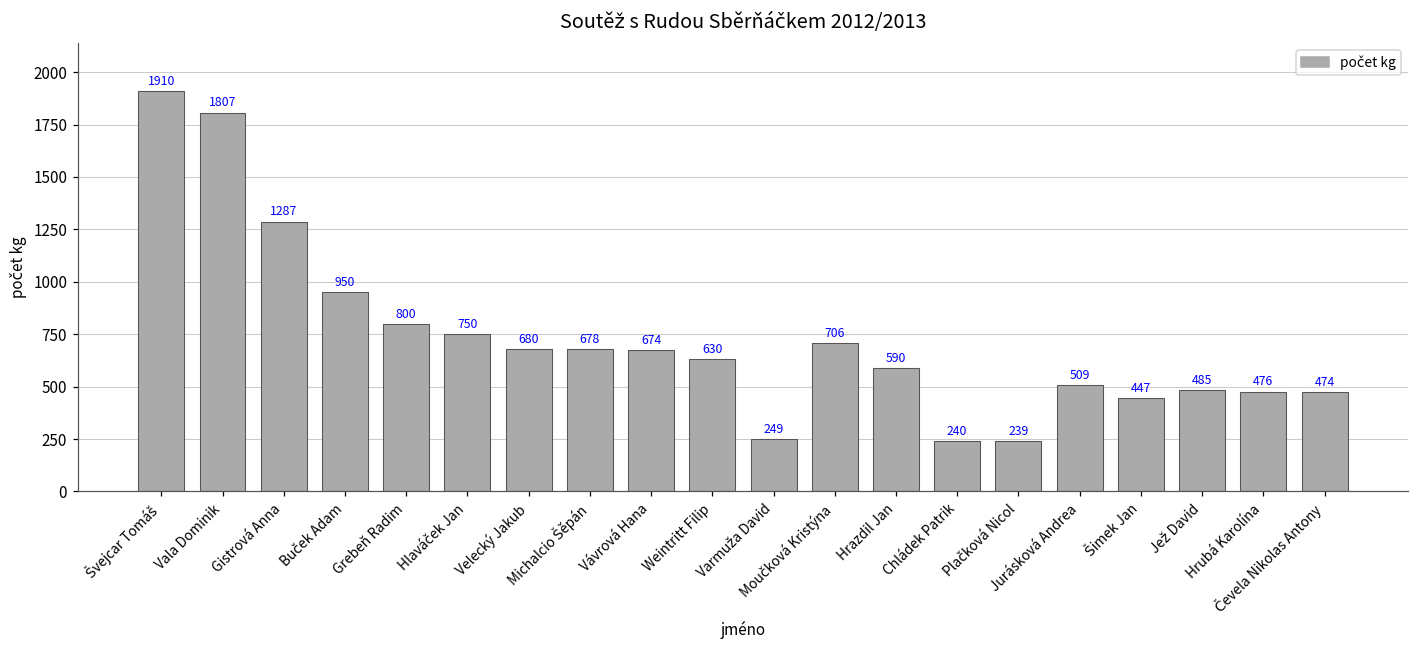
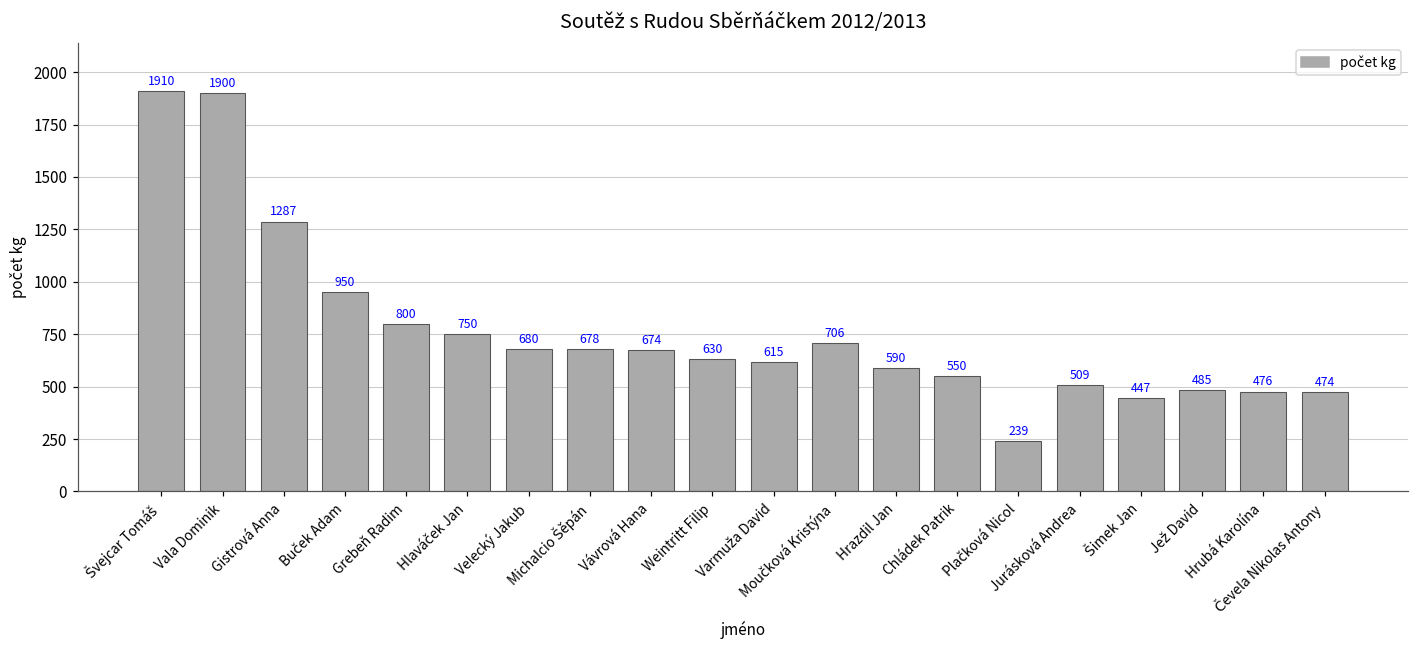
Vala Dominik: 1807 -> 1900
Varmuža David: 249 -> 615
Chládek Patrik: 240 -> 550
